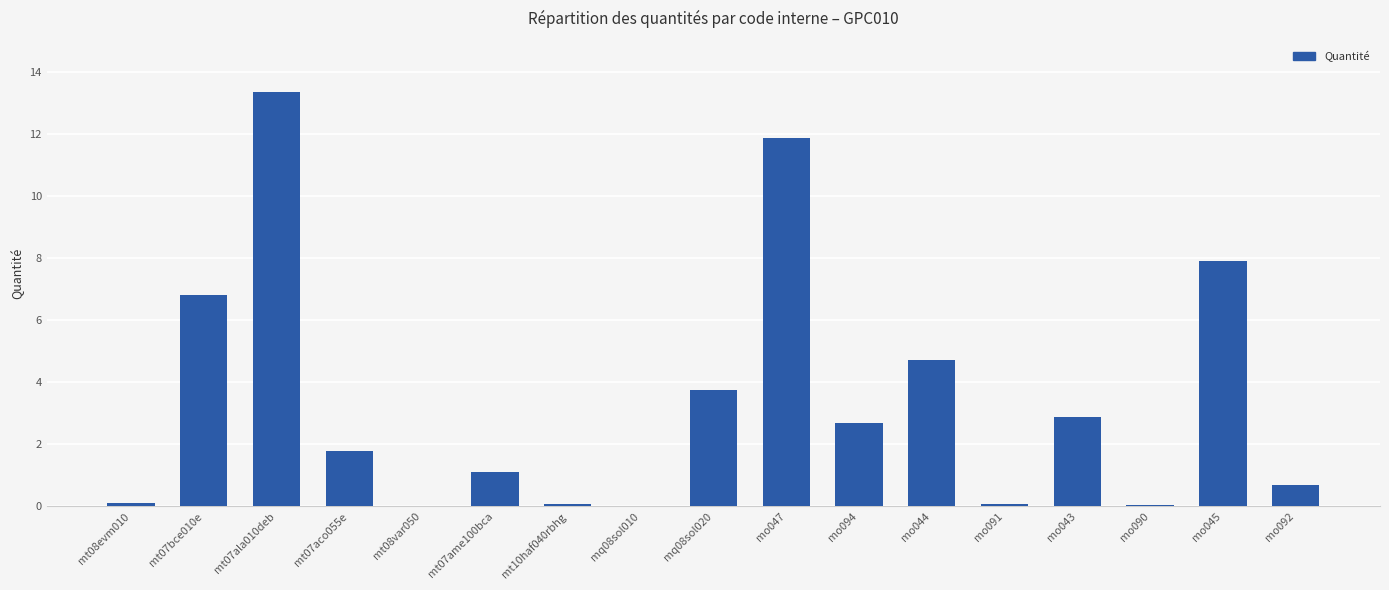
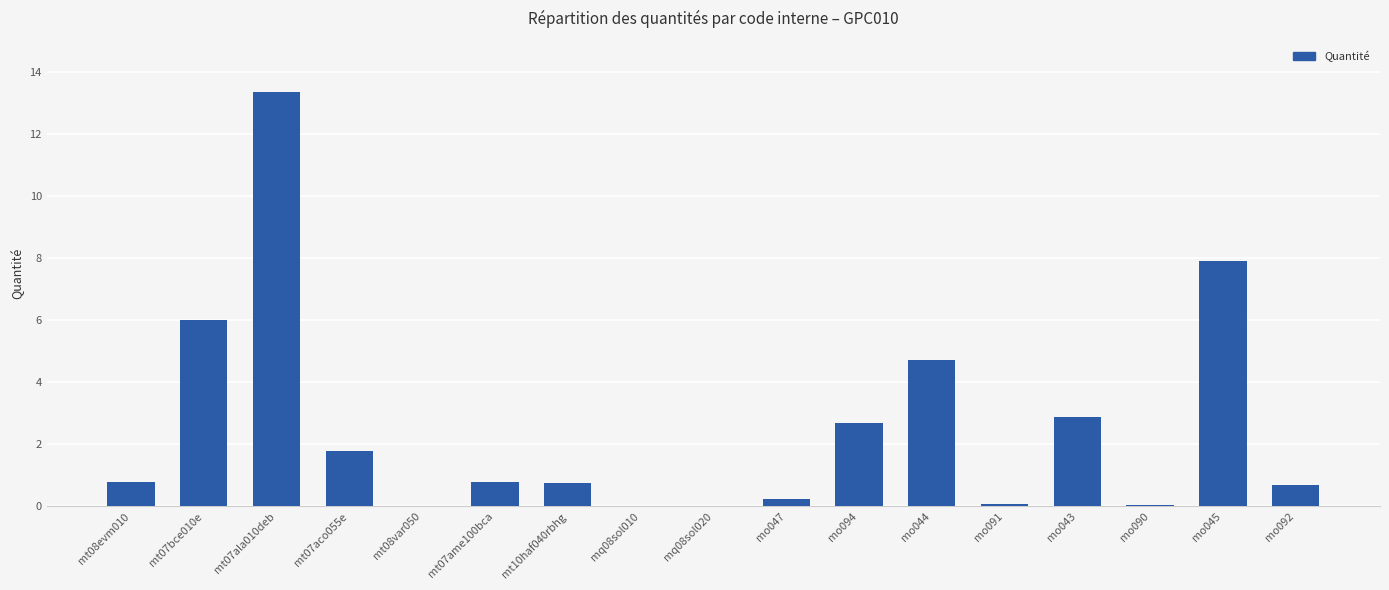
mt08evm010: 0.1 -> 0.8
mt07bce010e: 6.8 -> 6.0
mt07ame100bca: 1.1 -> 0.8
mt10haf040rbhg: 0.1 -> 0.7
mq08sol020: 3.7 -> 0.0
mo047: 11.9 -> 0.2
